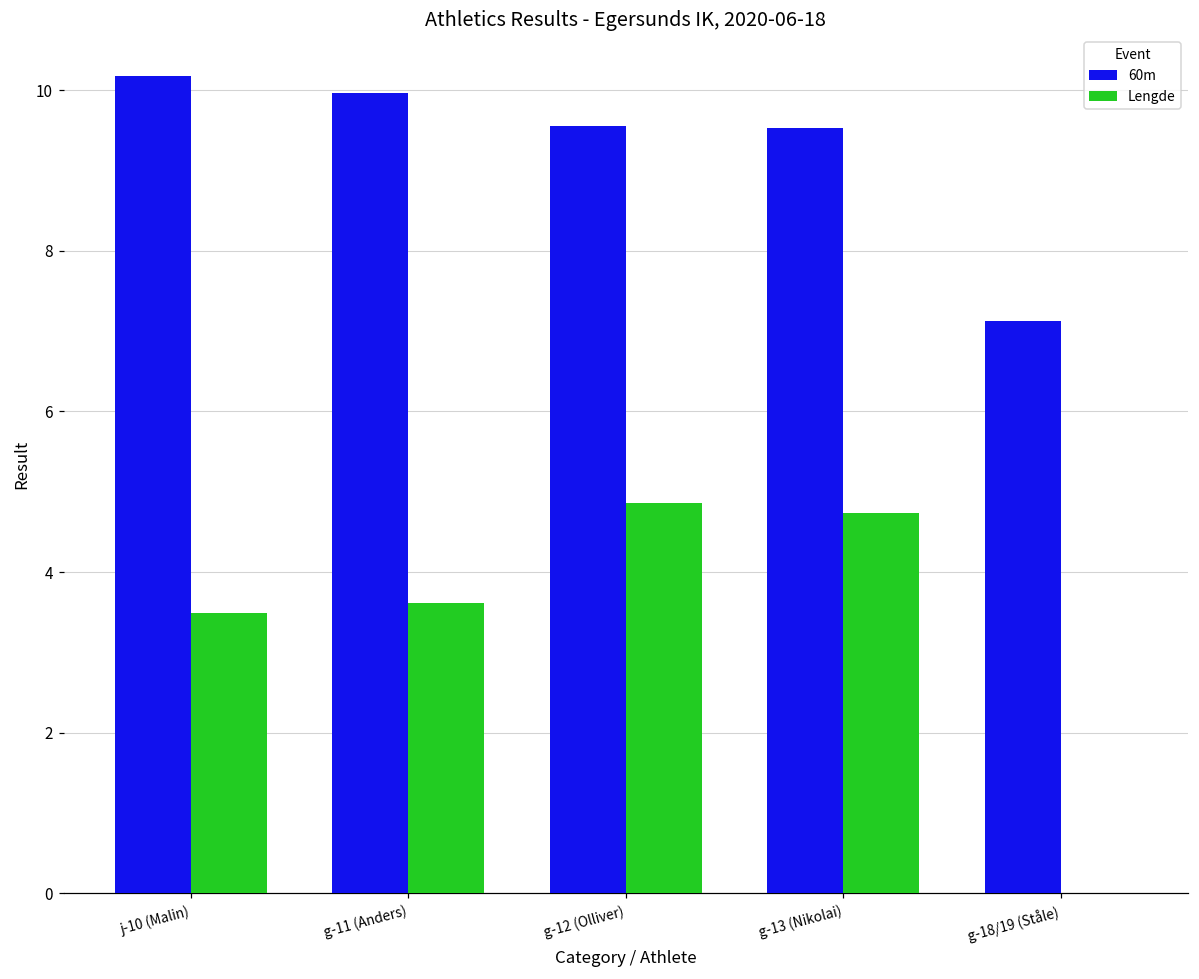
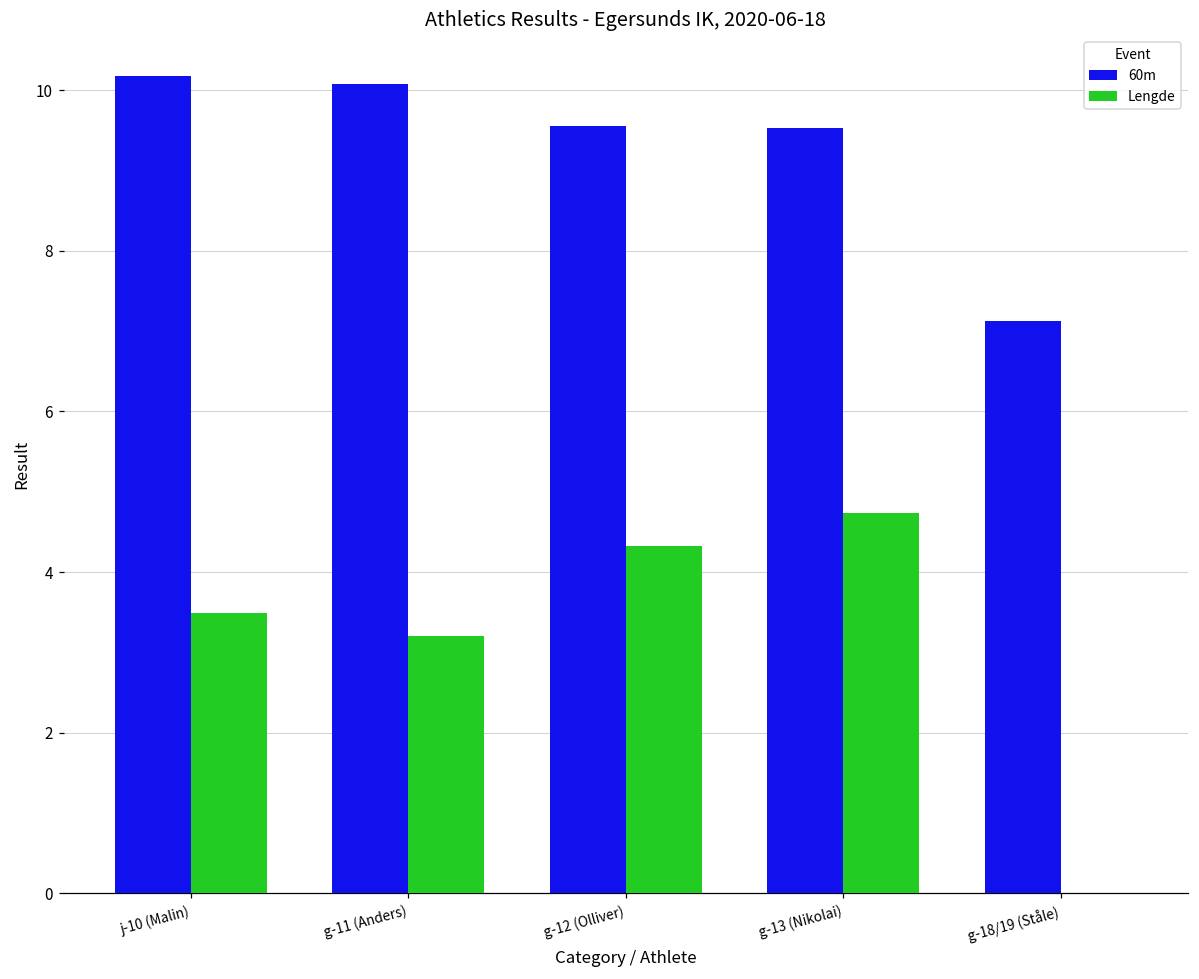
60m, g-11 (Anders): 10.0 -> 10.1
Lengde, g-11 (Anders): 3.6 -> 3.2
Lengde, g-12 (Olliver): 4.9 -> 4.3
